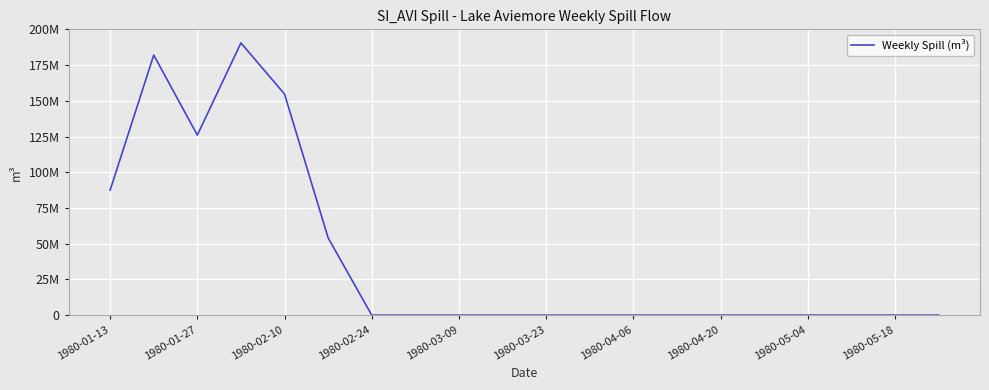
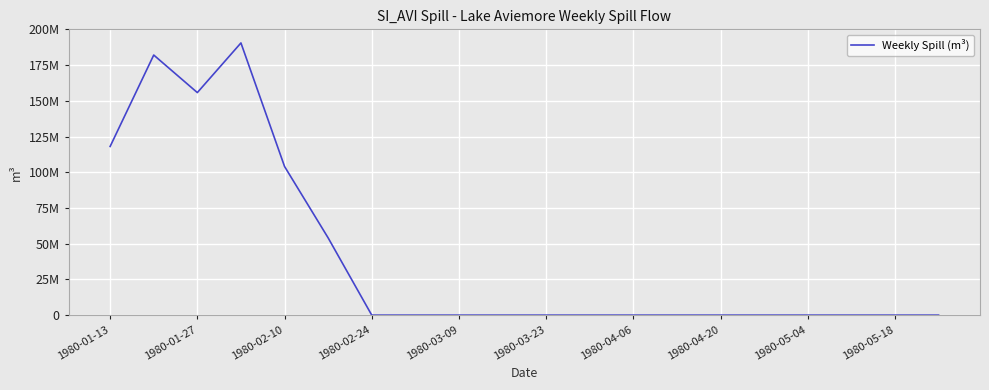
1980-01-13: 87000000 -> 118000000
1980-01-27: 126000000 -> 156000000
1980-02-10: 155000000 -> 104000000
